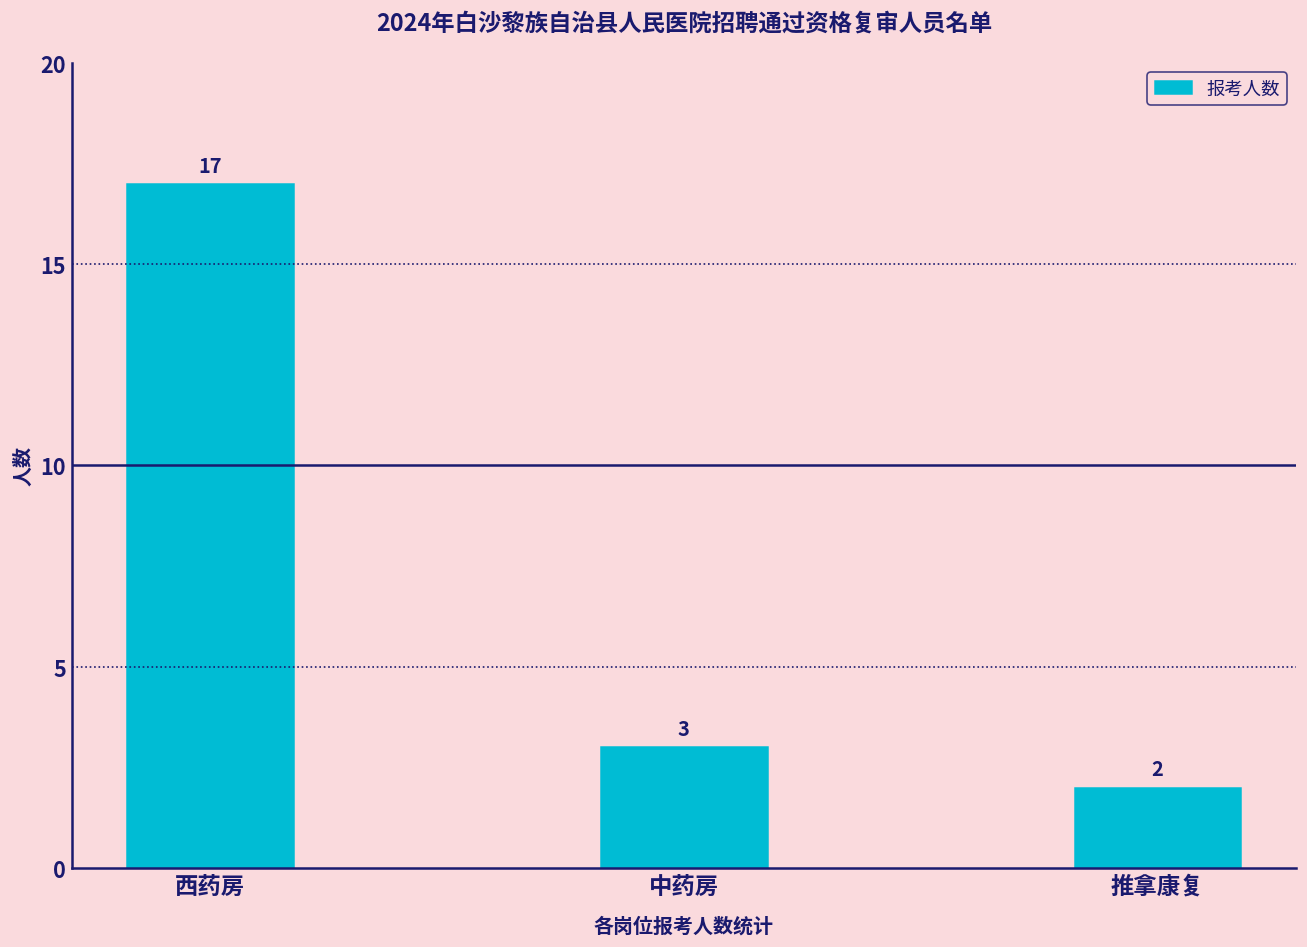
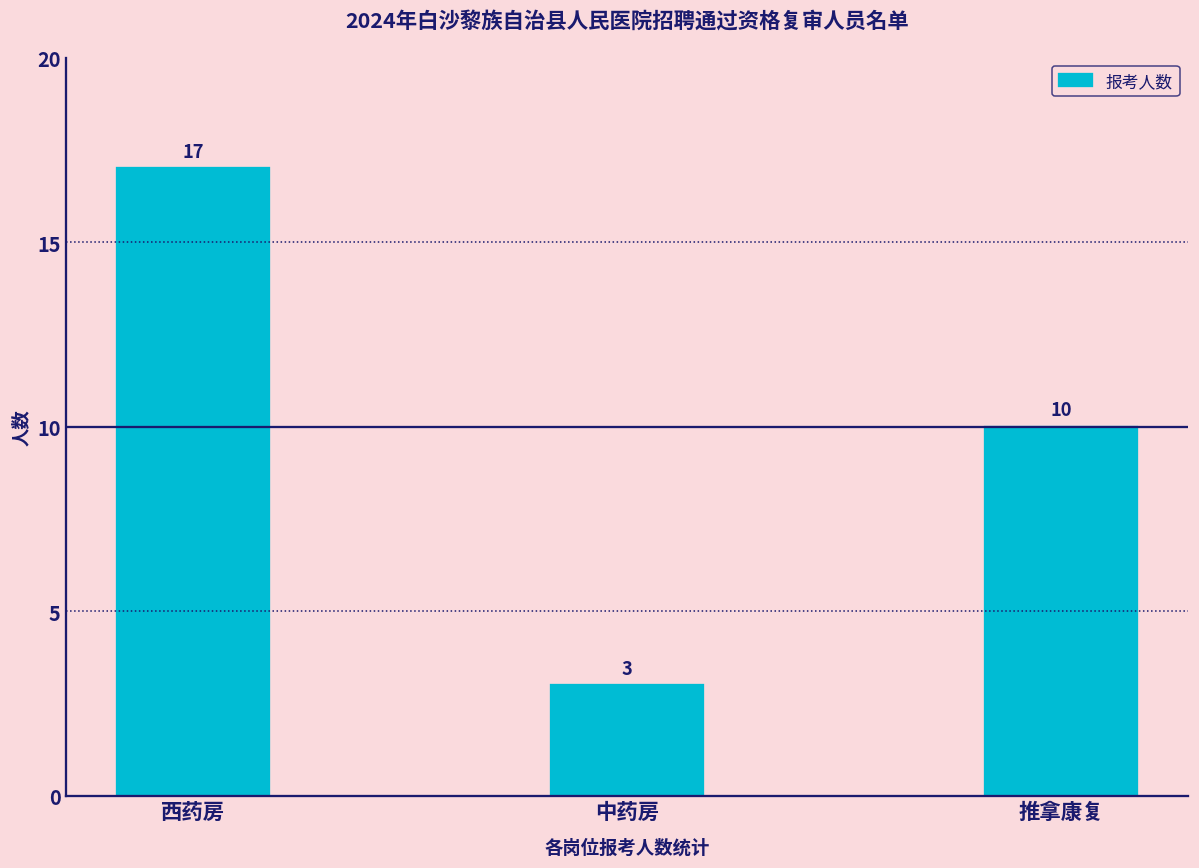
推拿康复: 2 -> 10
